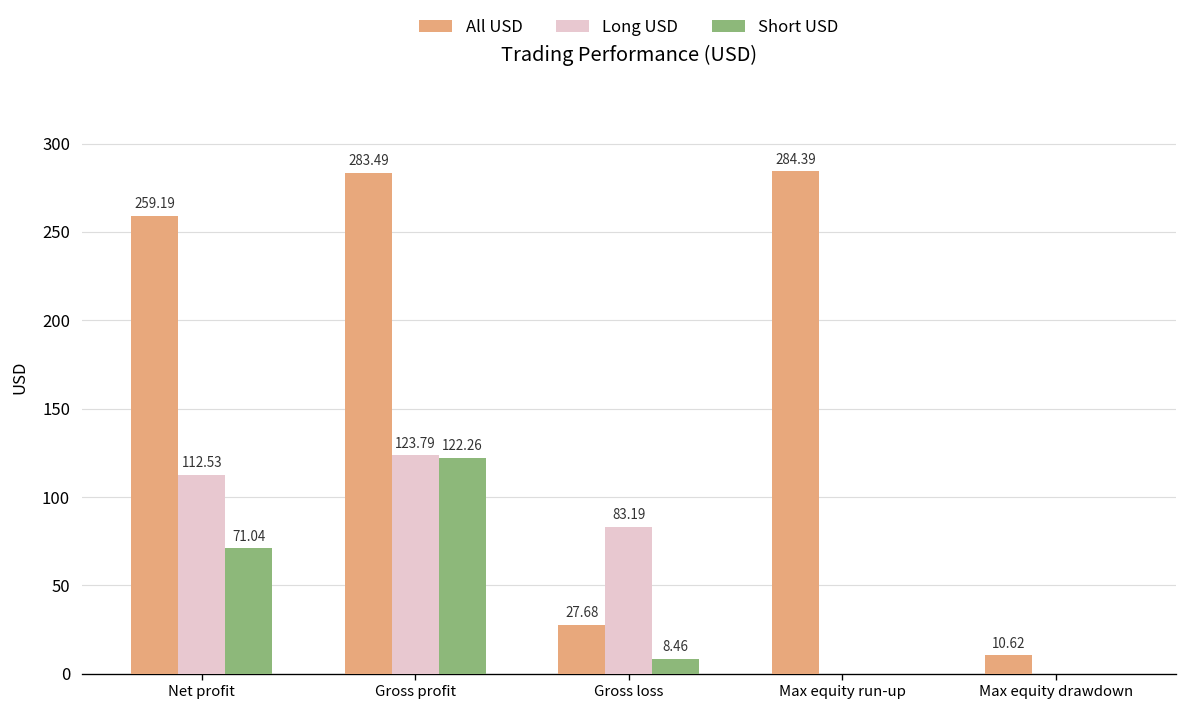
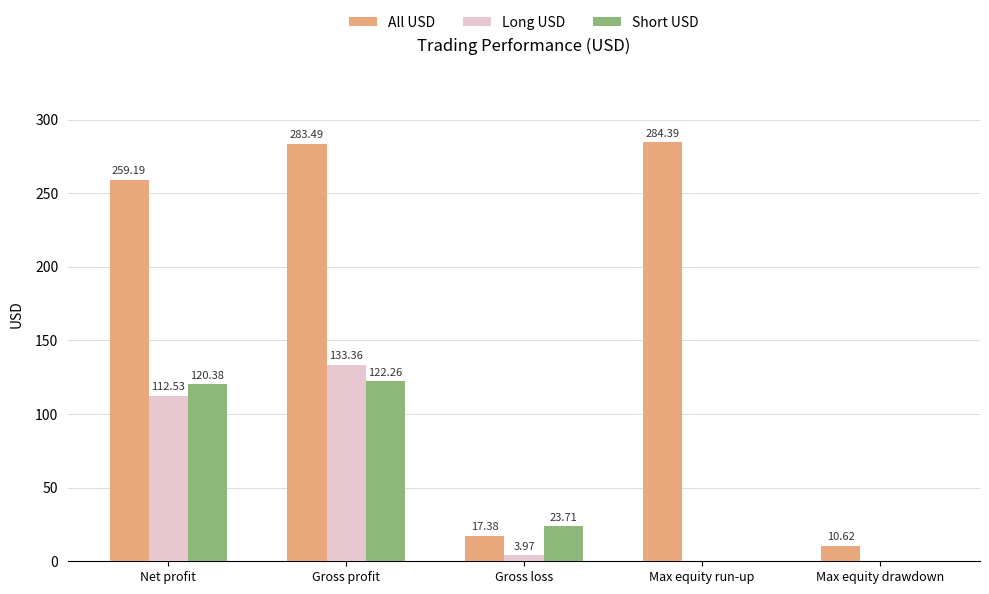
Short USD, Net profit: 71.04 -> 120.38
Long USD, Gross profit: 123.79 -> 133.36
All USD, Gross loss: 27.68 -> 17.38
Long USD, Gross loss: 83.19 -> 3.97
Short USD, Gross loss: 8.46 -> 23.71
